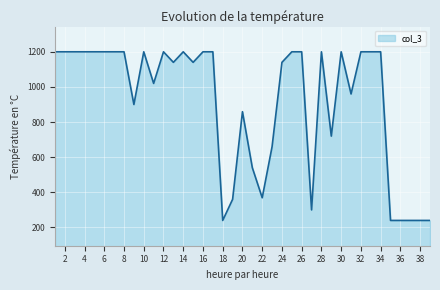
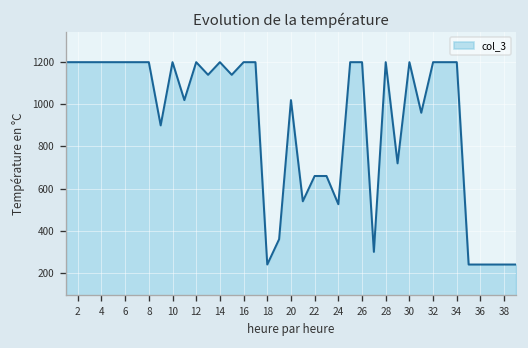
20: 860 -> 1020
22: 370 -> 660
24: 1140 -> 530
